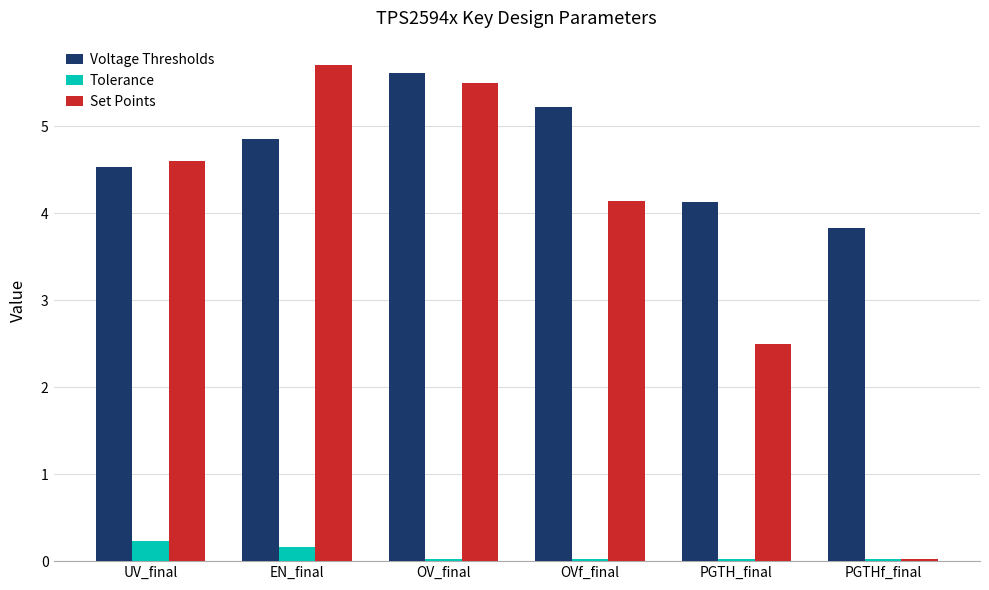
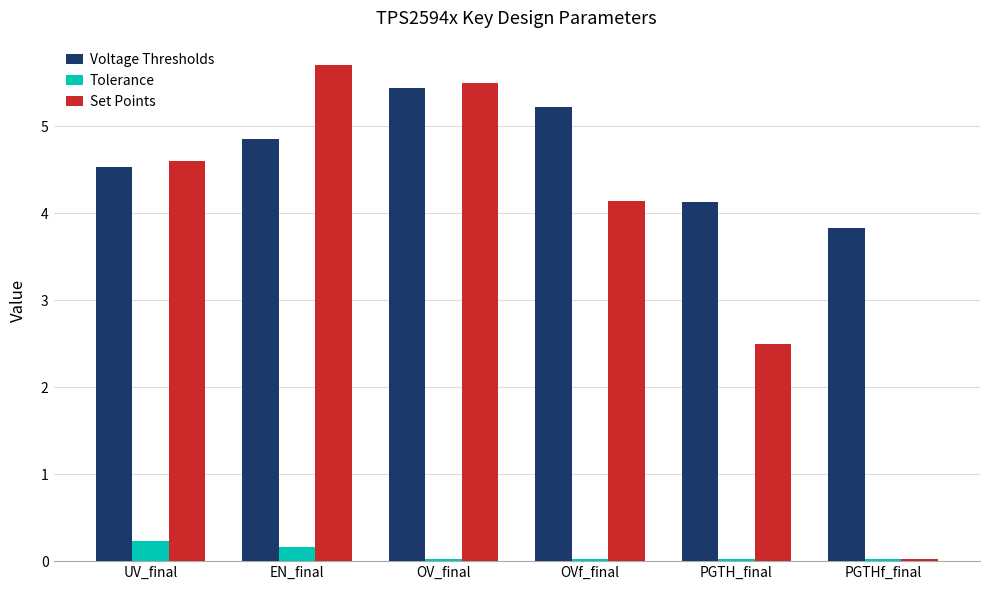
Voltage Thresholds, OV_final: 5.6 -> 5.4
